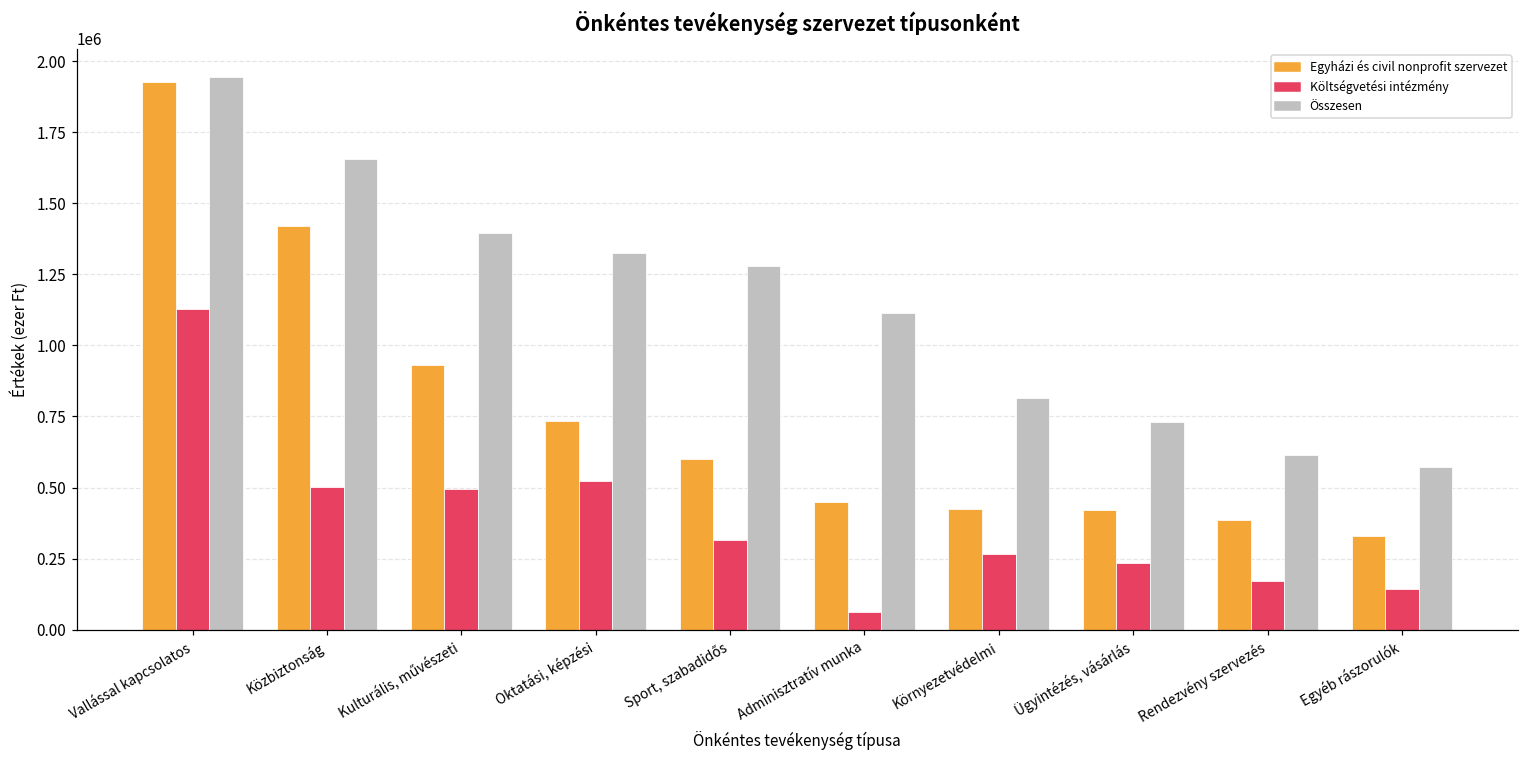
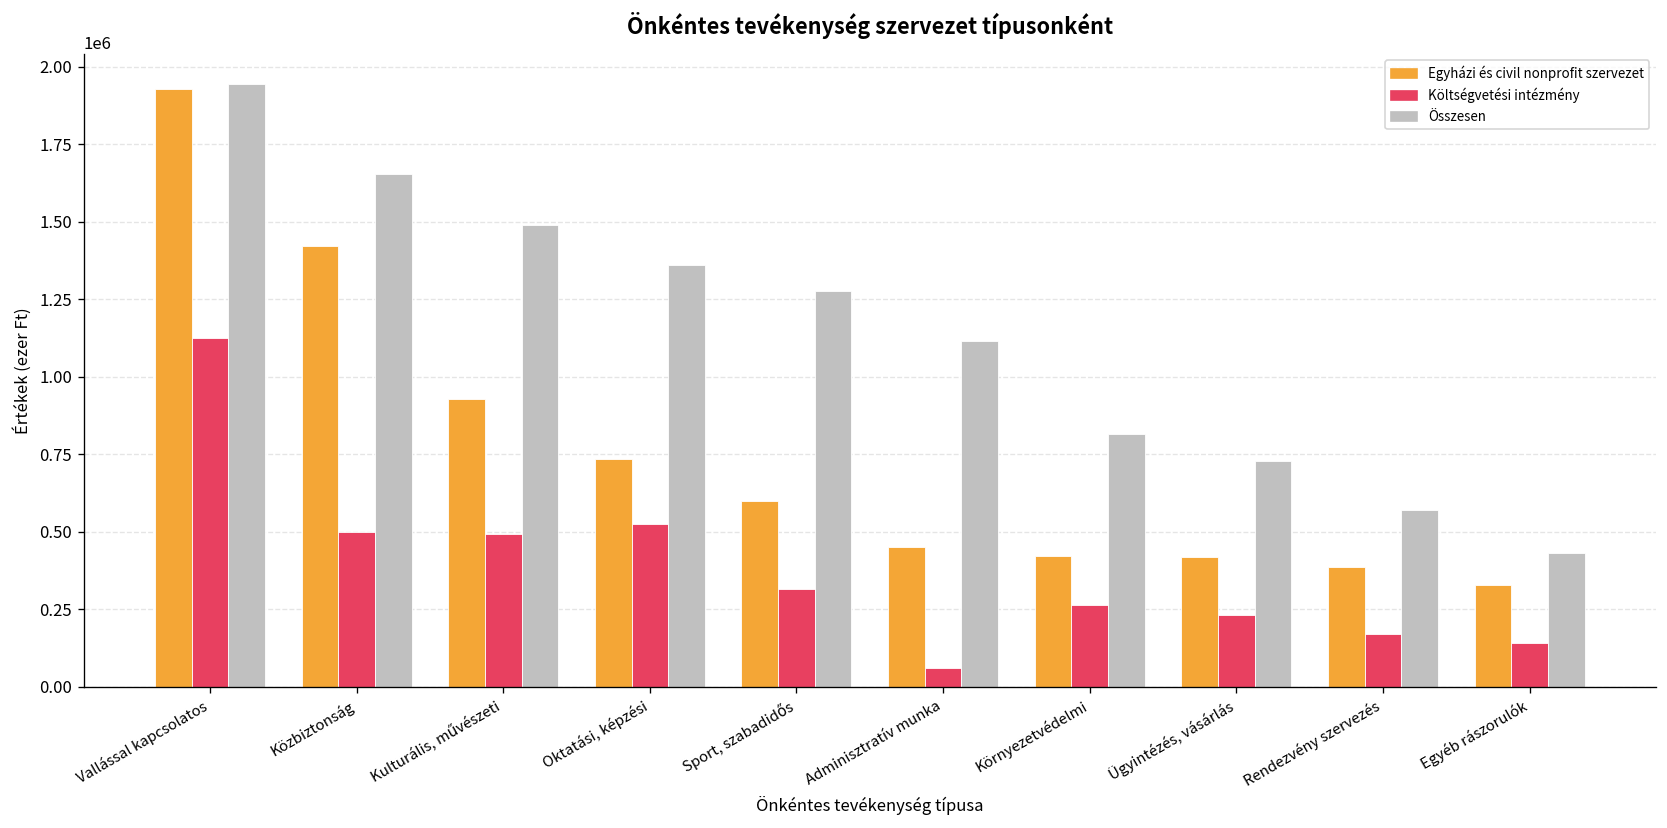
Összesen, Kulturális, művészeti: 1400000 -> 1490000
Összesen, Oktatási, képzési: 1330000 -> 1360000
Összesen, Rendezvény szervezés: 610000 -> 570000
Összesen, Egyéb rászorulók: 570000 -> 430000
